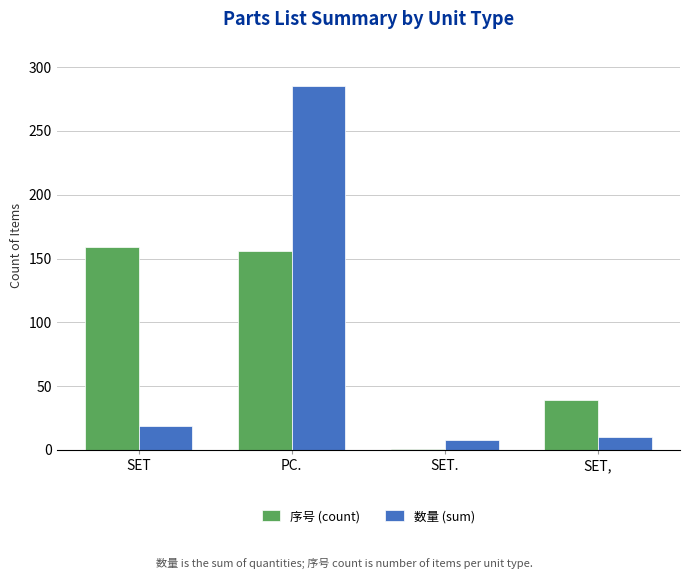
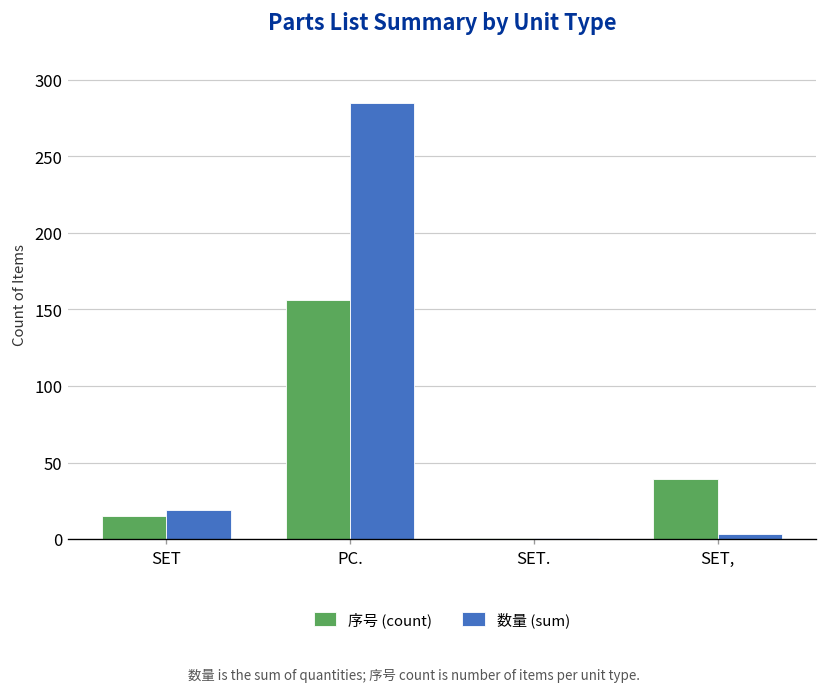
序号 (count), SET: 159 -> 15
数量 (sum), SET.: 8 -> 1
数量 (sum), SET,: 10 -> 3
